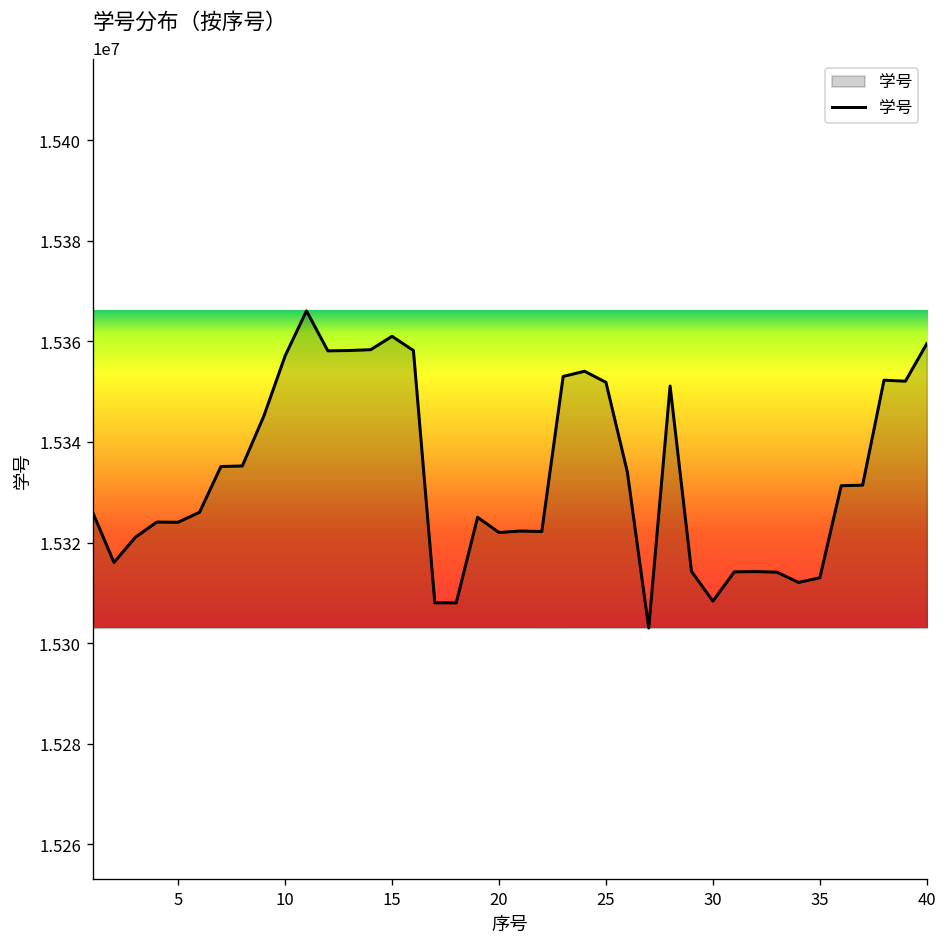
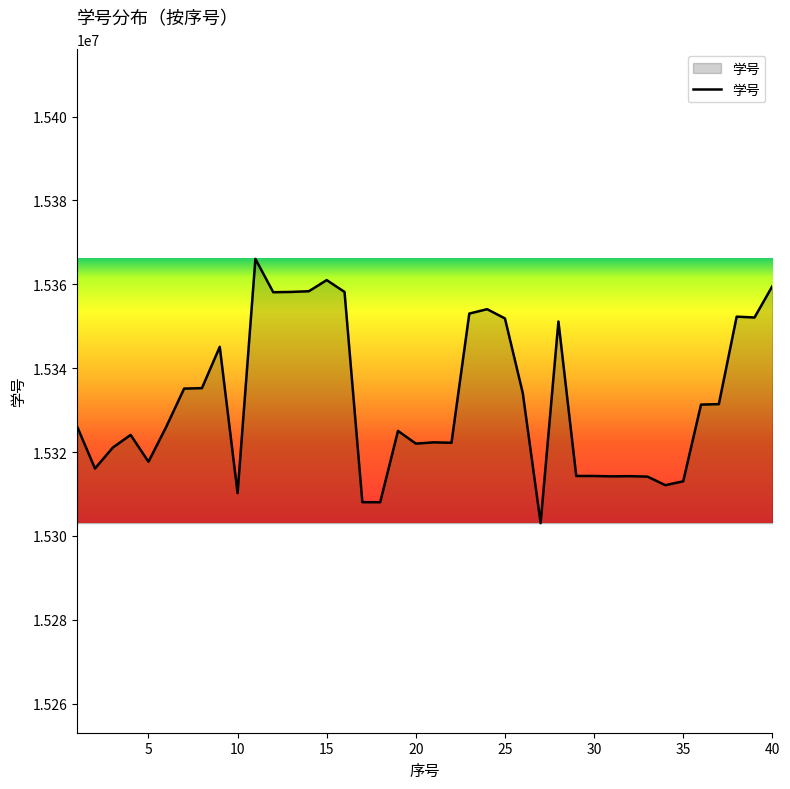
5: 15324000 -> 15318000
10: 15357000 -> 15310000
30: 15308000 -> 15314000
